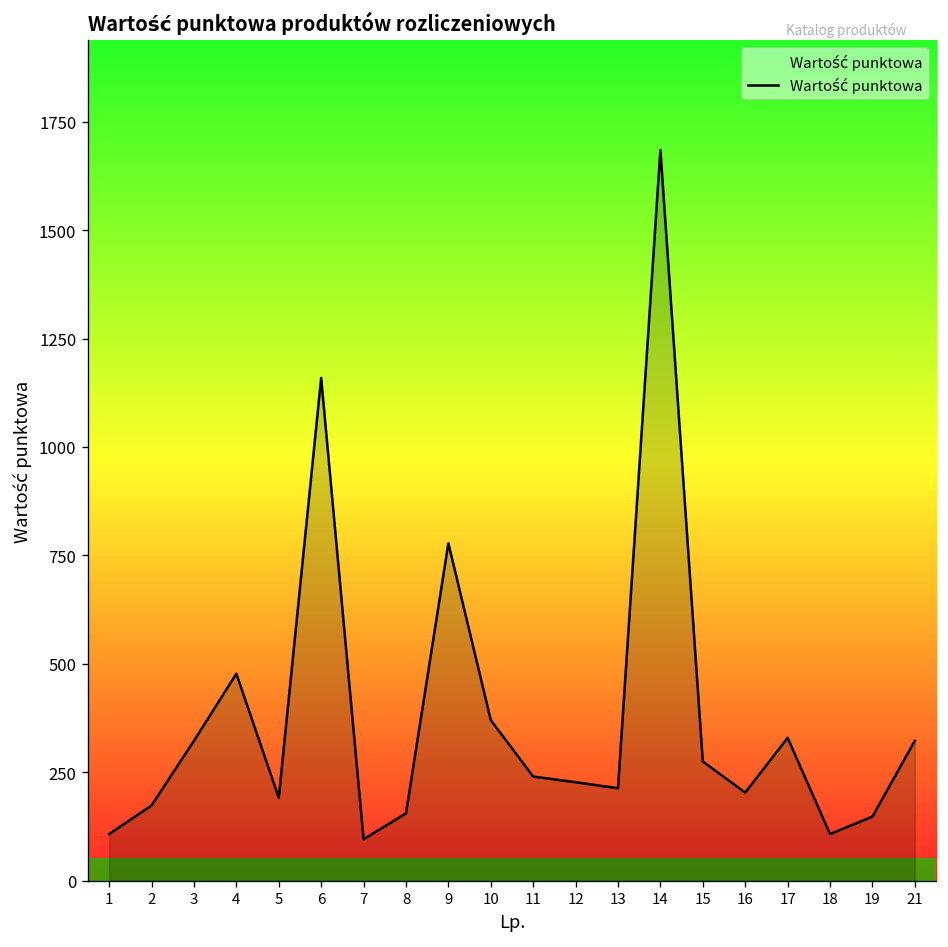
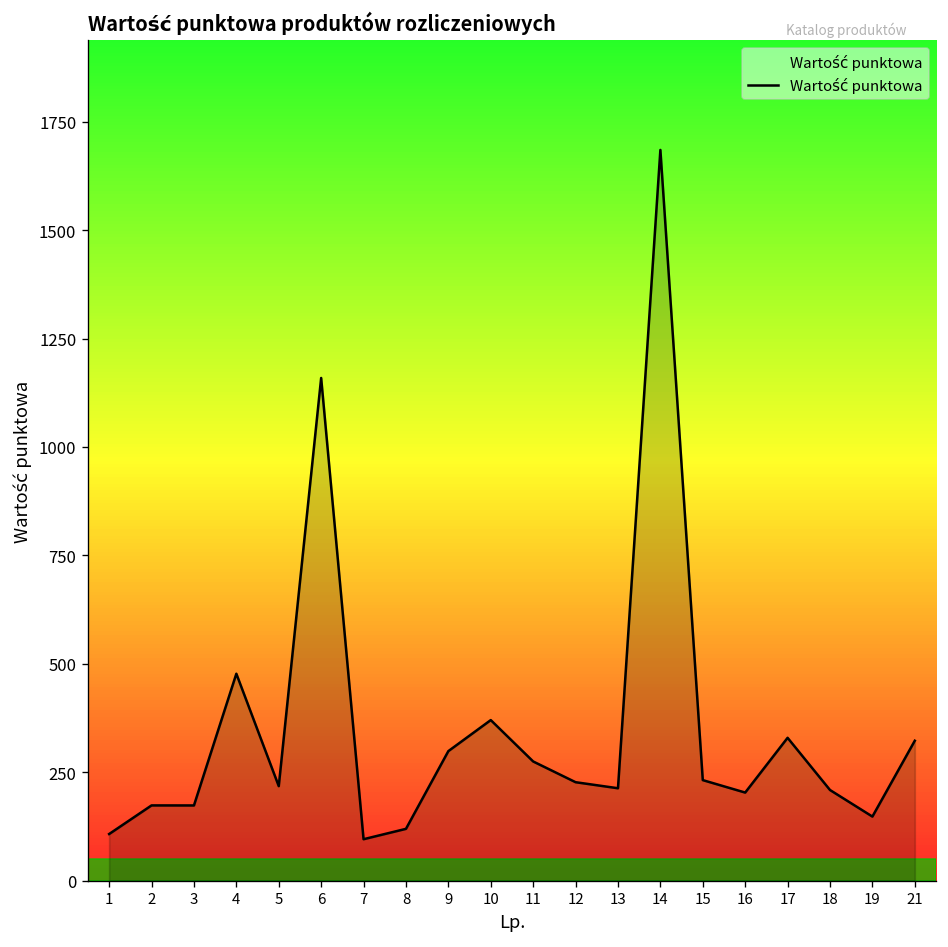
3: 320 -> 170
5: 190 -> 220
8: 160 -> 120
9: 780 -> 300
11: 240 -> 270
15: 270 -> 230
18: 110 -> 210
